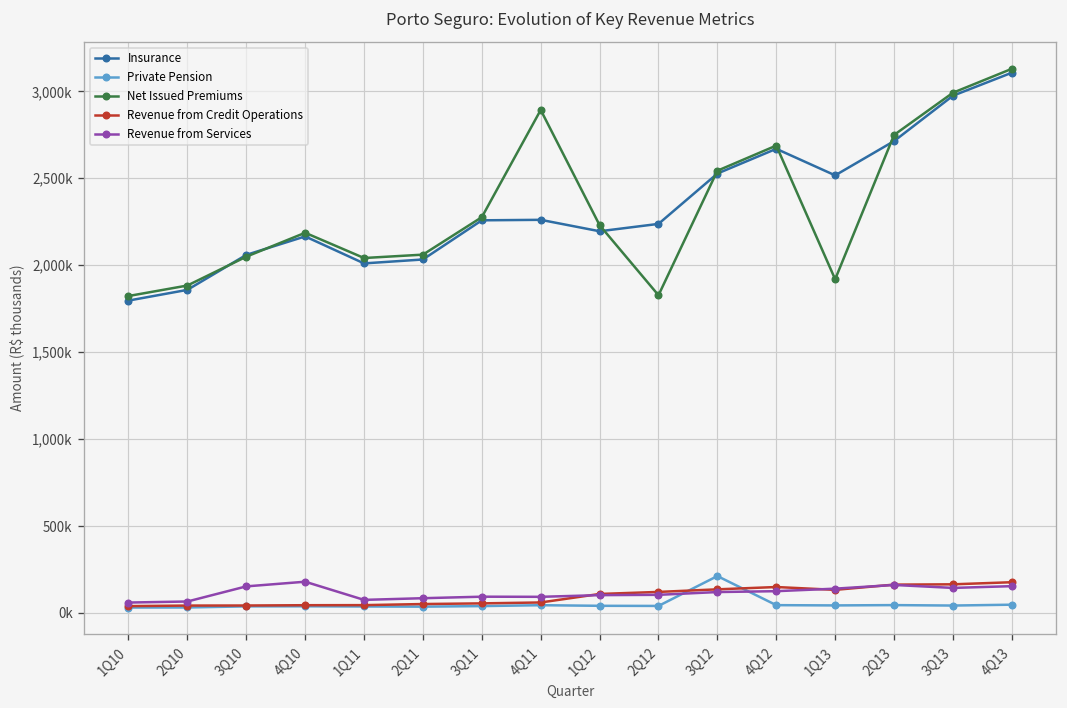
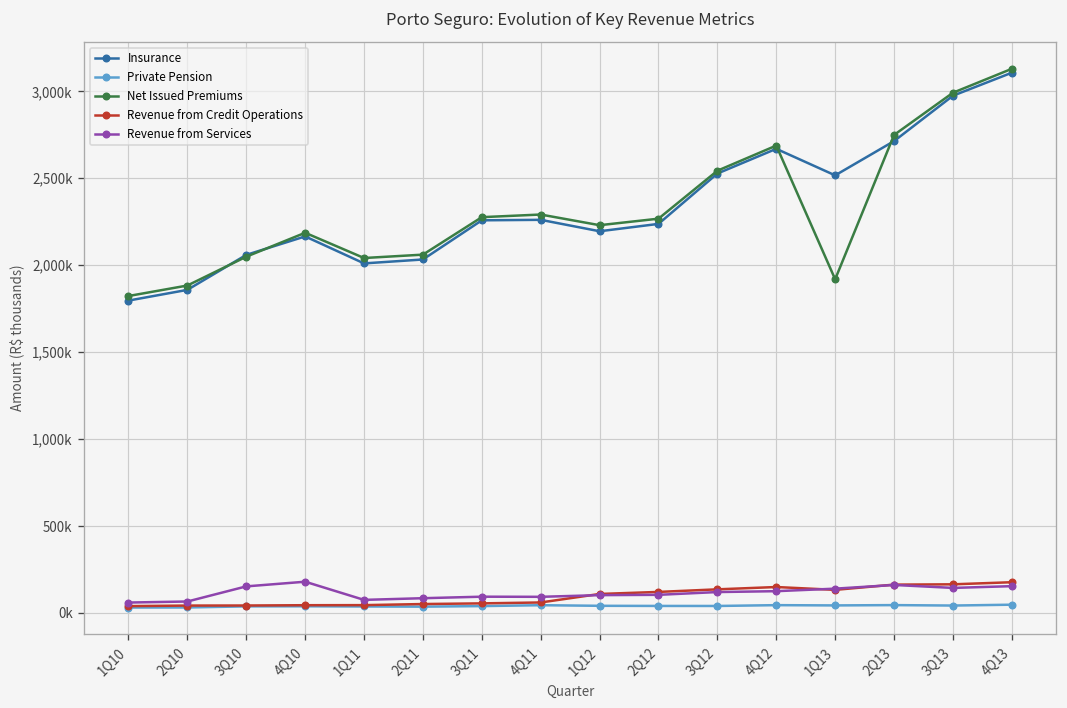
Net Issued Premiums, 4Q11: 2,890,000 -> 2,290,000
Net Issued Premiums, 2Q12: 1,830,000 -> 2,270,000
Private Pension, 3Q12: 210,000 -> 40,000
